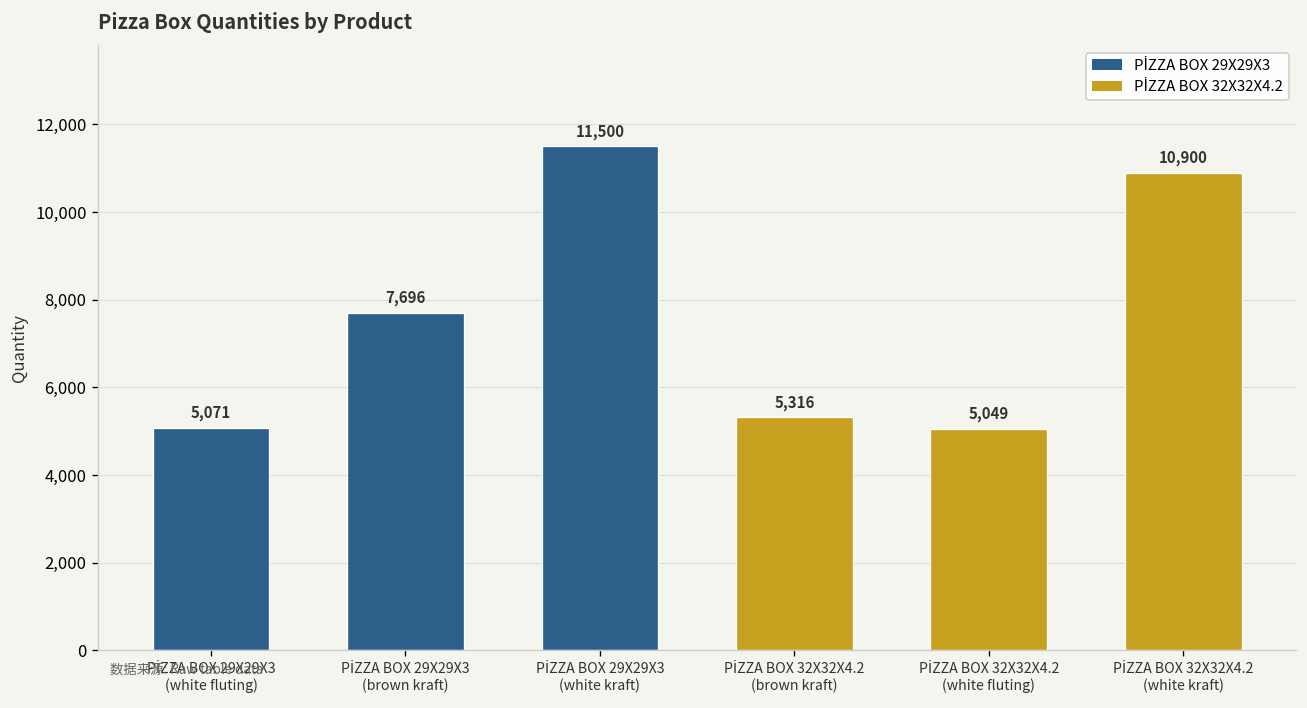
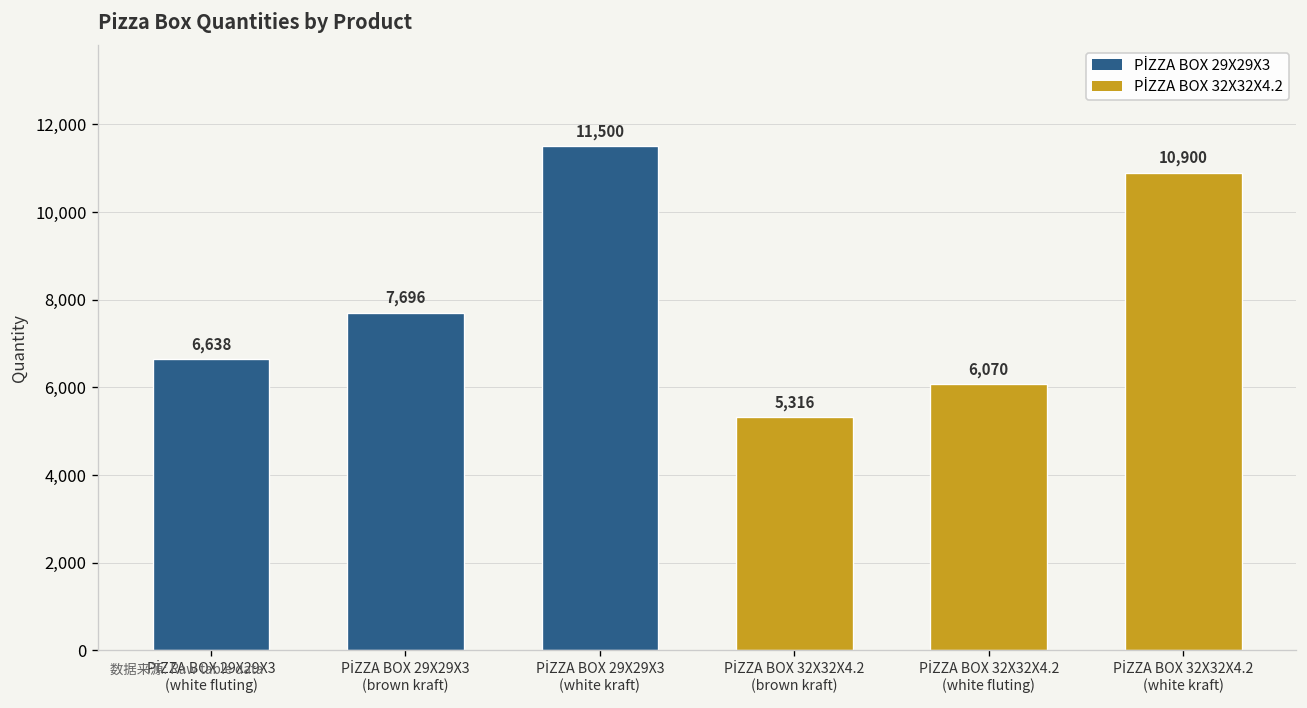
PİZZA BOX 29X29X3 (white fluting): 5,071 -> 6,638
PİZZA BOX 32X32X4.2 (white fluting): 5,049 -> 6,070
